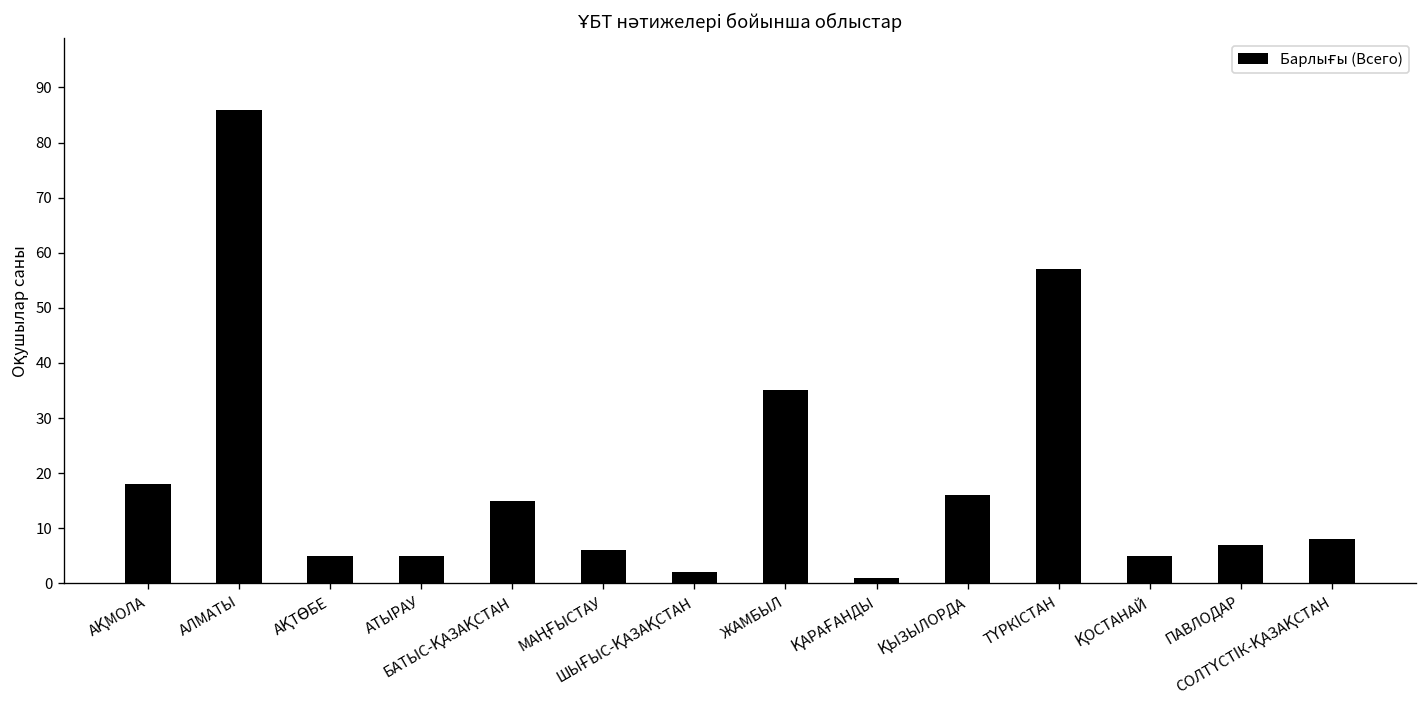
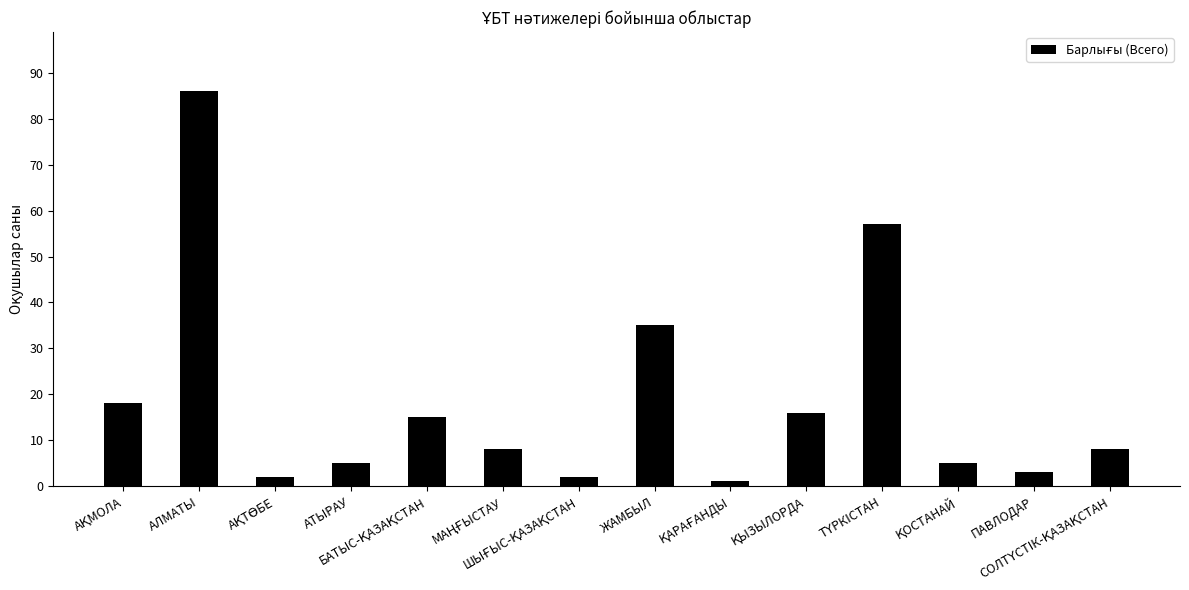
АҚТӨБЕ: 5 -> 2
МАҢҒЫСТАУ: 6 -> 8
ПАВЛОДАР: 7 -> 3
